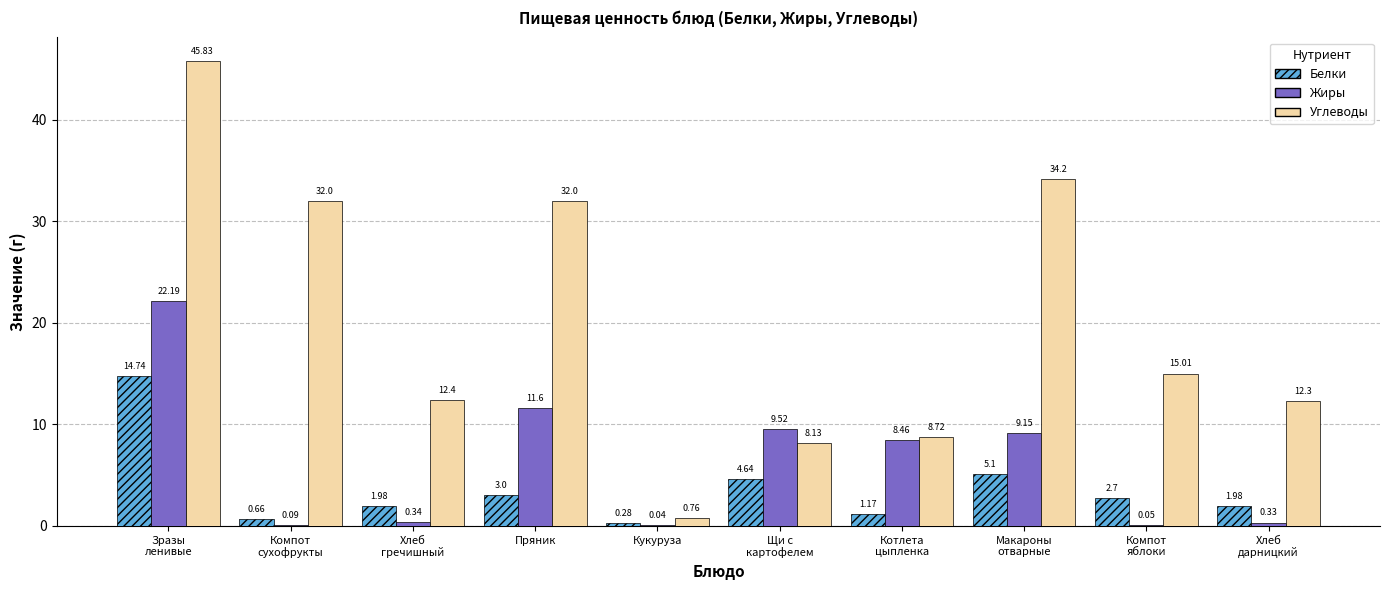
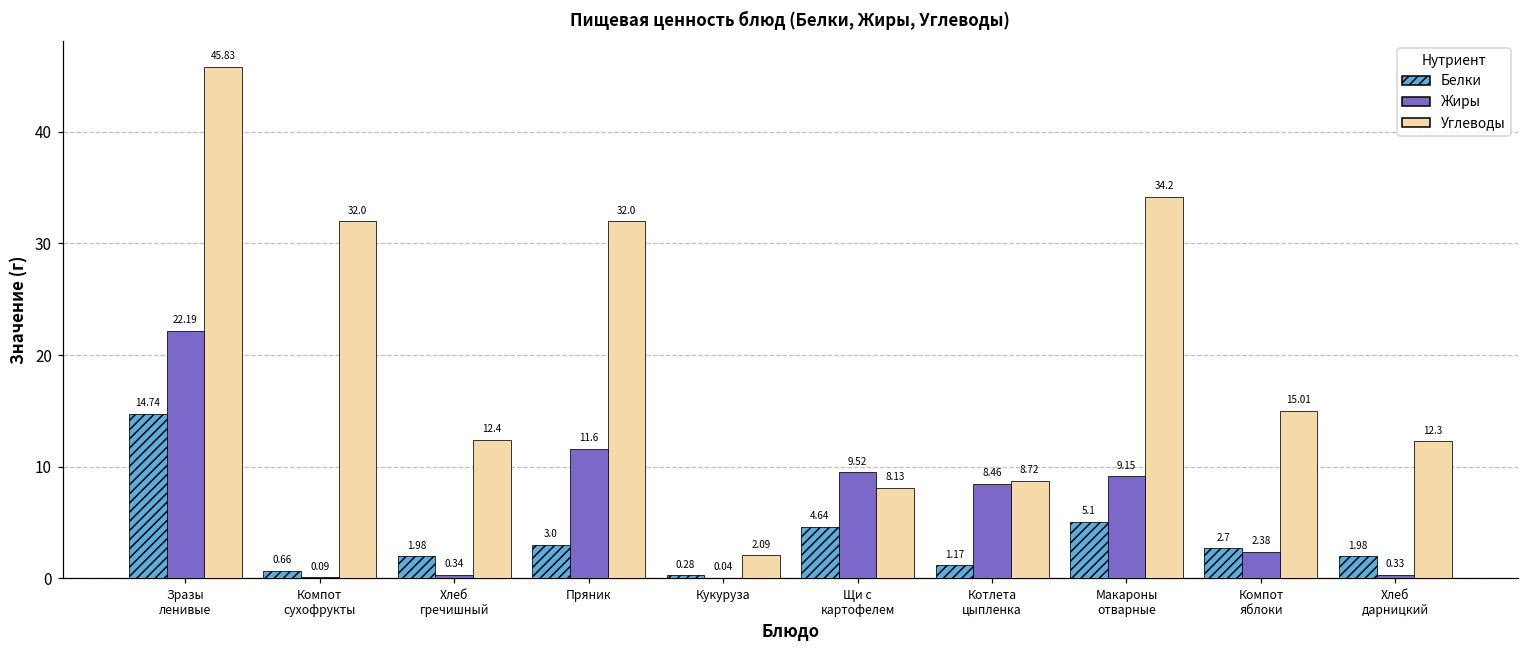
Углеводы, Кукуруза: 0.76 -> 2.09
Жиры, Компот яблоки: 0.05 -> 2.38
